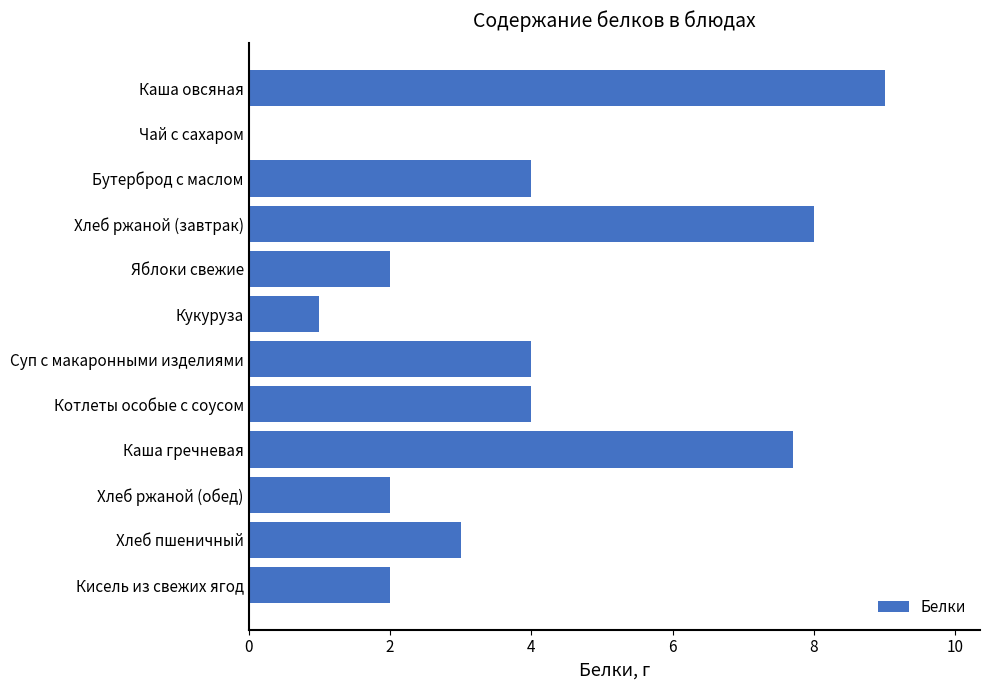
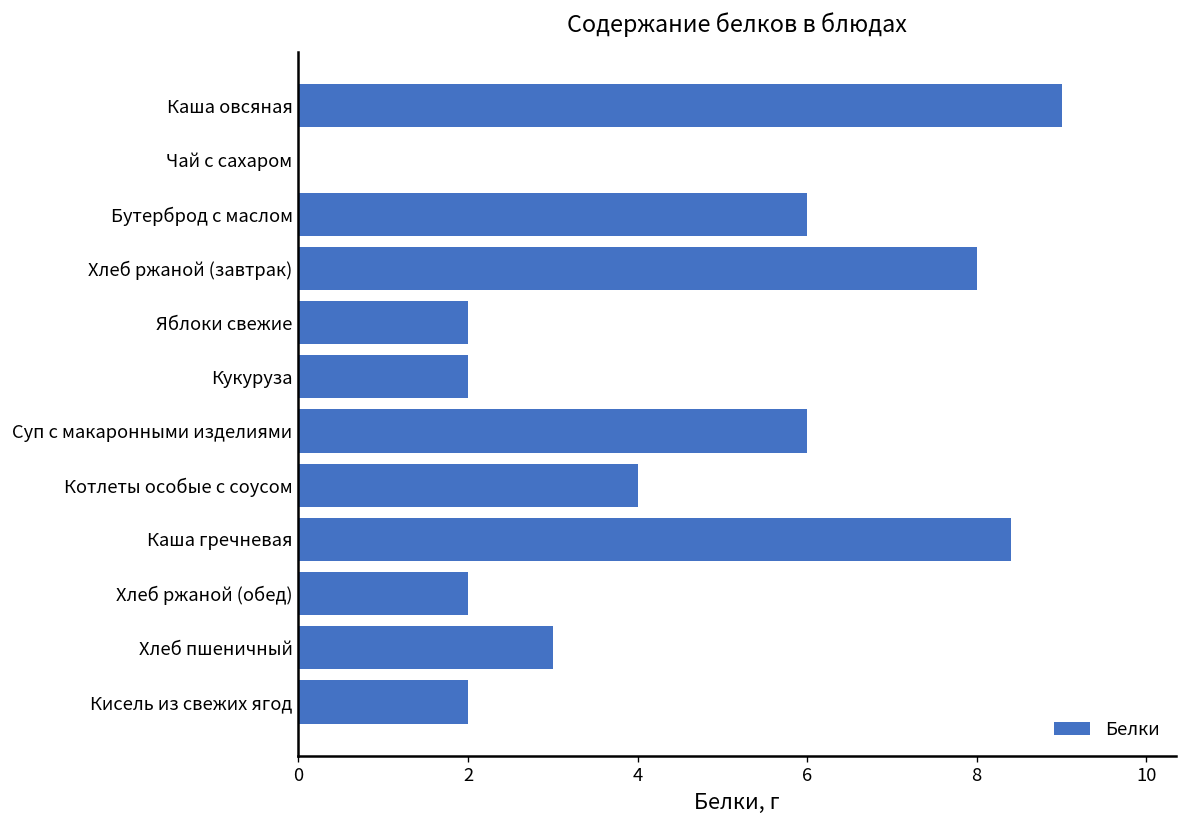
Бутерброд с маслом: 4 -> 6
Кукуруза: 1 -> 2
Суп с макаронными изделиями: 4 -> 6
Каша гречневая: 7.7 -> 8.4
